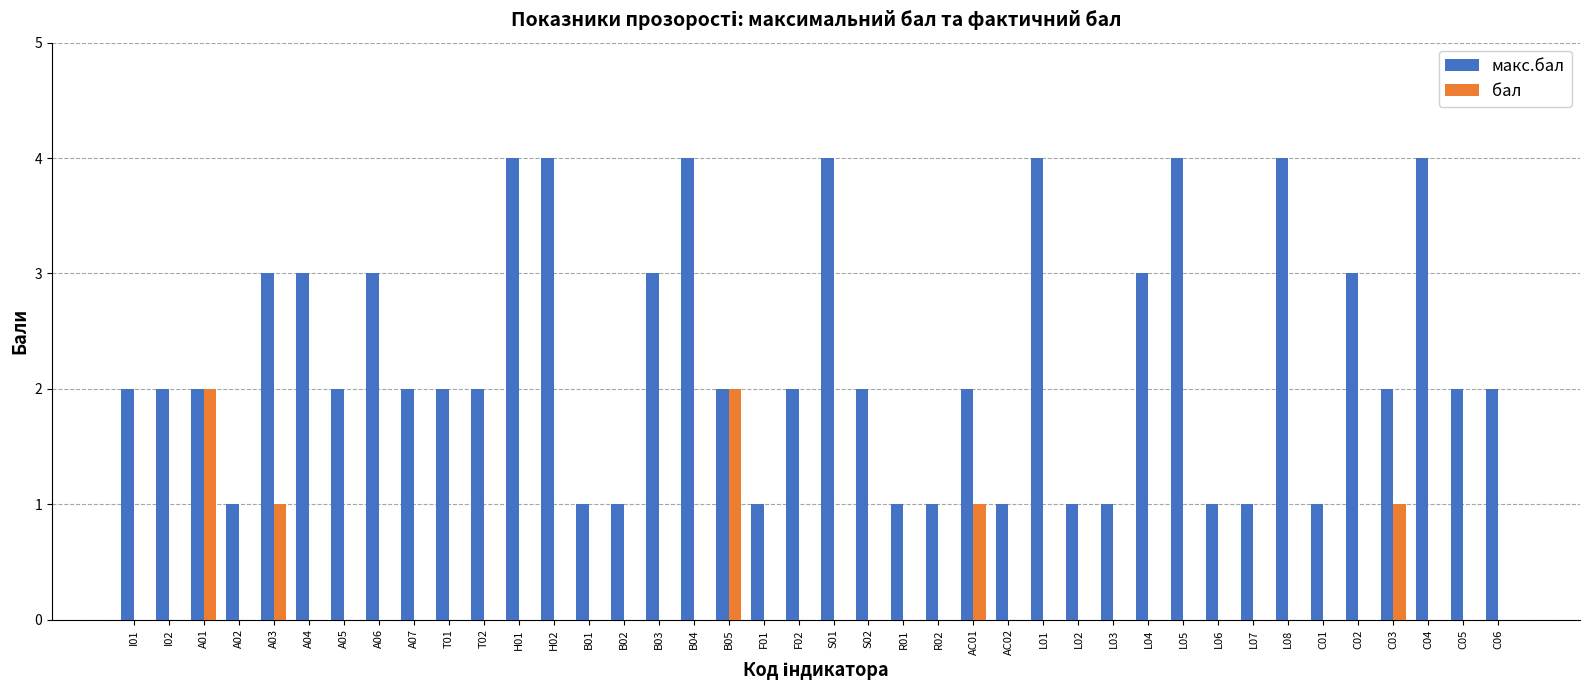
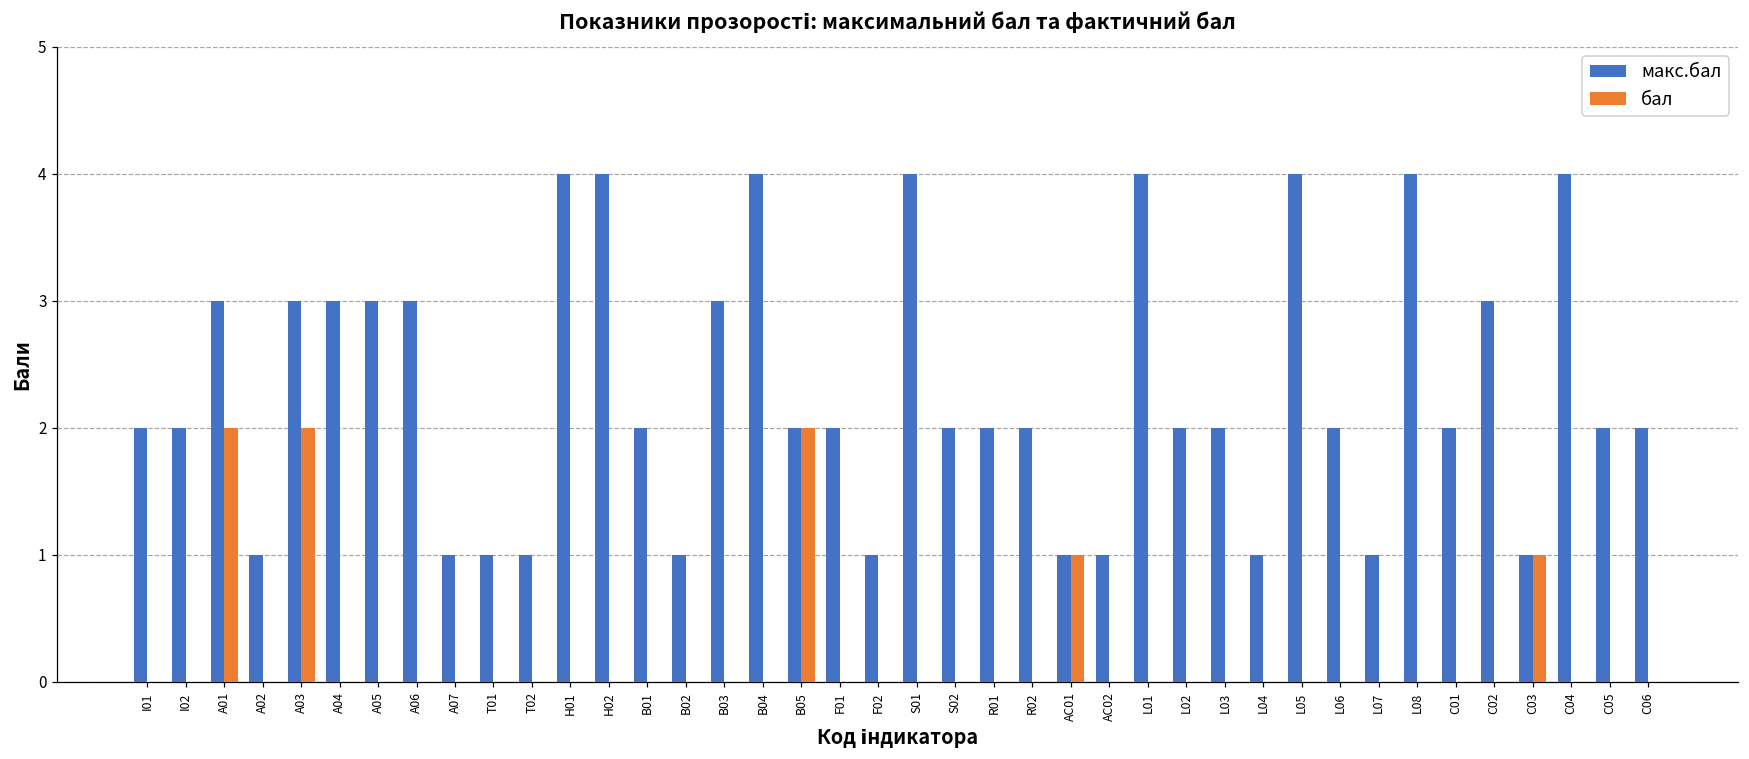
макс.бал, A01: 2 -> 3
бал, A03: 1 -> 2
макс.бал, A05: 2 -> 3
макс.бал, A07: 2 -> 1
макс.бал, T01: 2 -> 1
макс.бал, T02: 2 -> 1
макс.бал, B01: 1 -> 2
макс.бал, F01: 1 -> 2
макс.бал, F02: 2 -> 1
макс.бал, R01: 1 -> 2
макс.бал, R02: 1 -> 2
макс.бал, AC01: 2 -> 1
макс.бал, L02: 1 -> 2
макс.бал, L03: 1 -> 2
макс.бал, L04: 3 -> 1
макс.бал, L06: 1 -> 2
макс.бал, C01: 1 -> 2
макс.бал, C03: 2 -> 1
